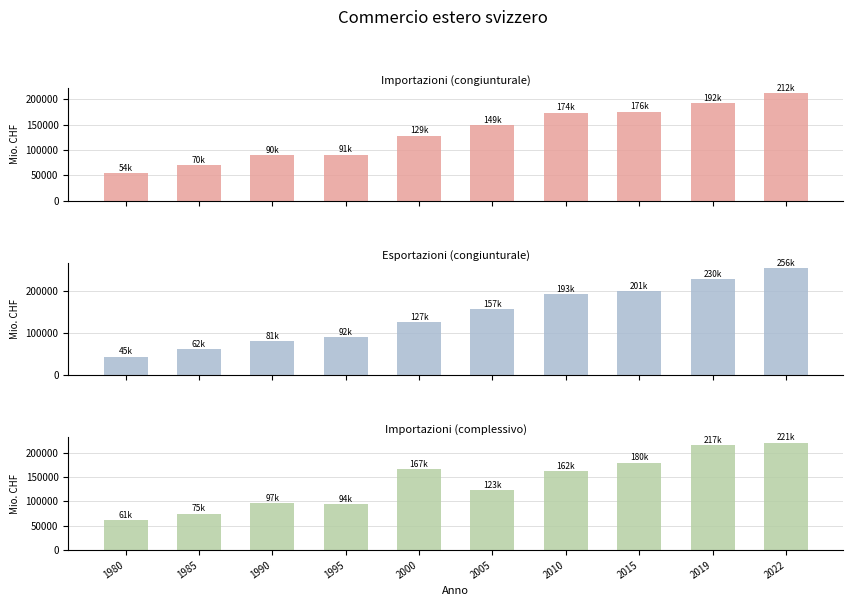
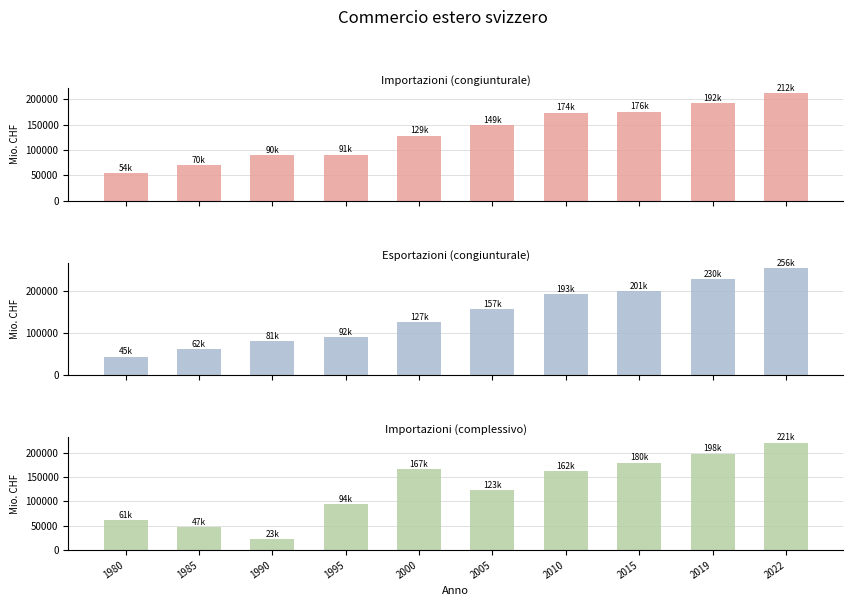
Importazioni (complessivo), 1985: 75k -> 47k
Importazioni (complessivo), 1990: 97k -> 23k
Importazioni (complessivo), 2019: 217k -> 198k
